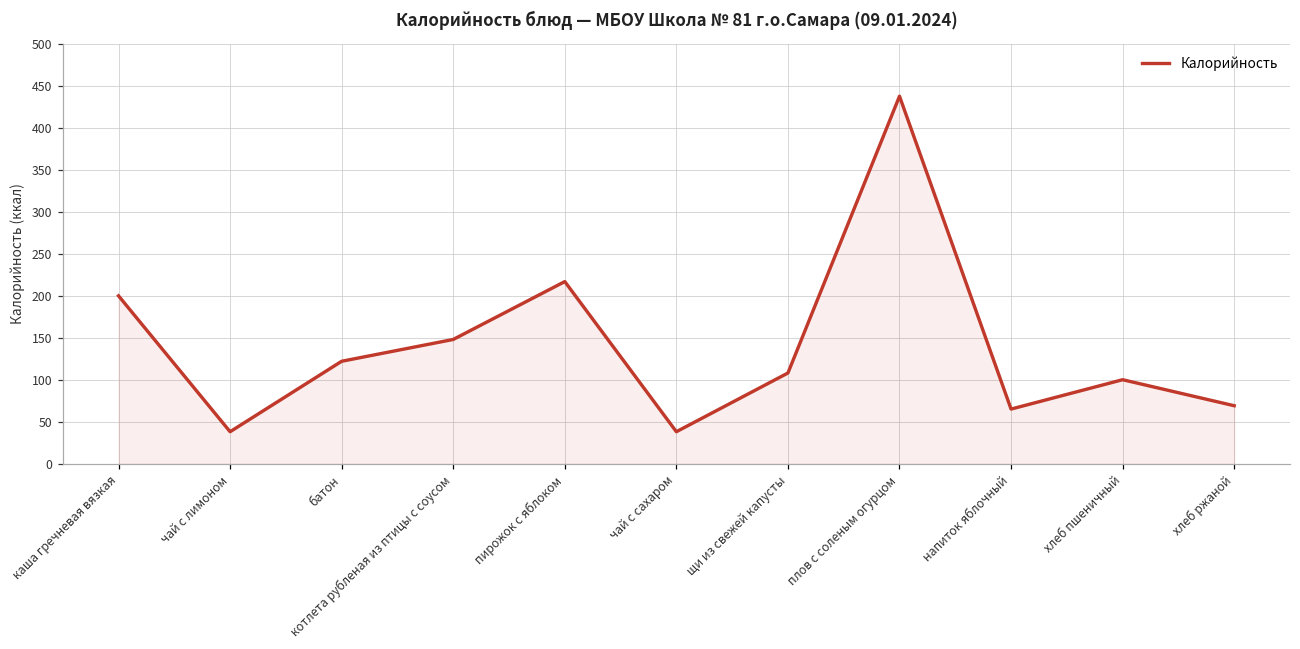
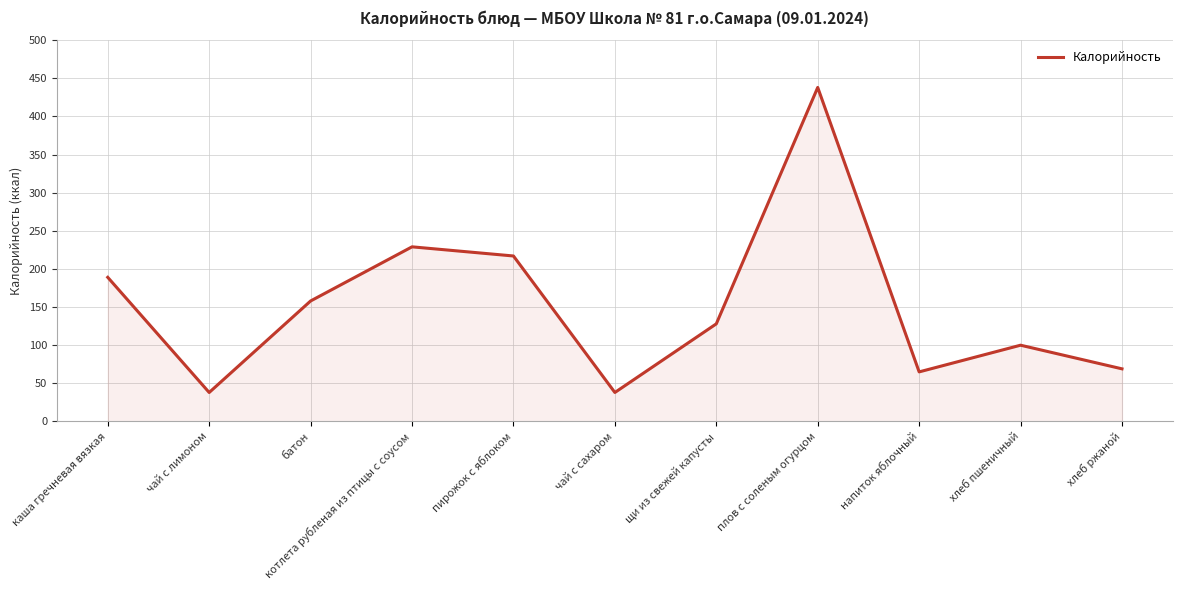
каша гречневая вязкая: 200 -> 190
батон: 120 -> 160
котлета рубленая из птицы с соусом: 150 -> 230
щи из свежей капусты: 110 -> 130
